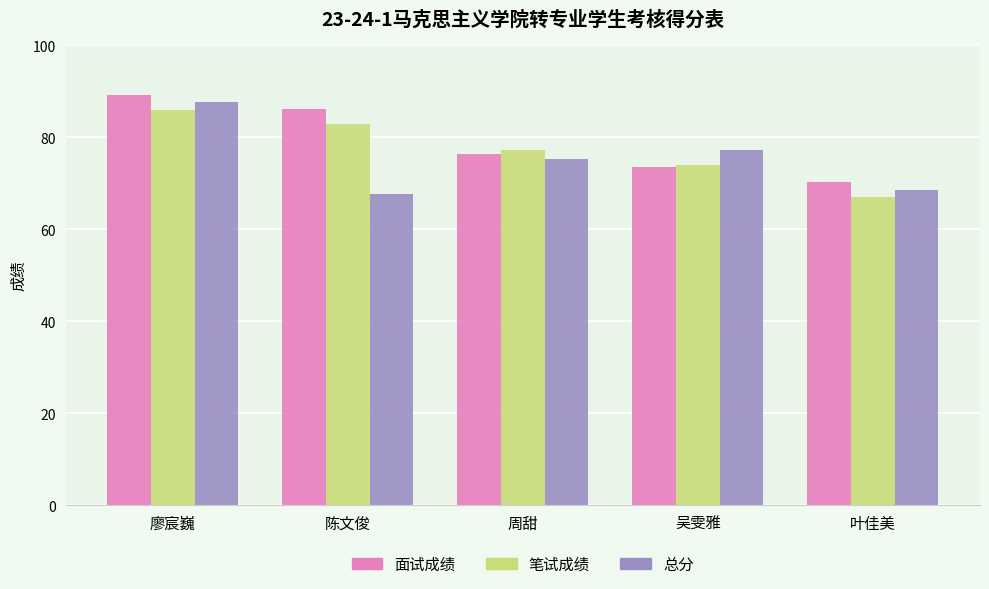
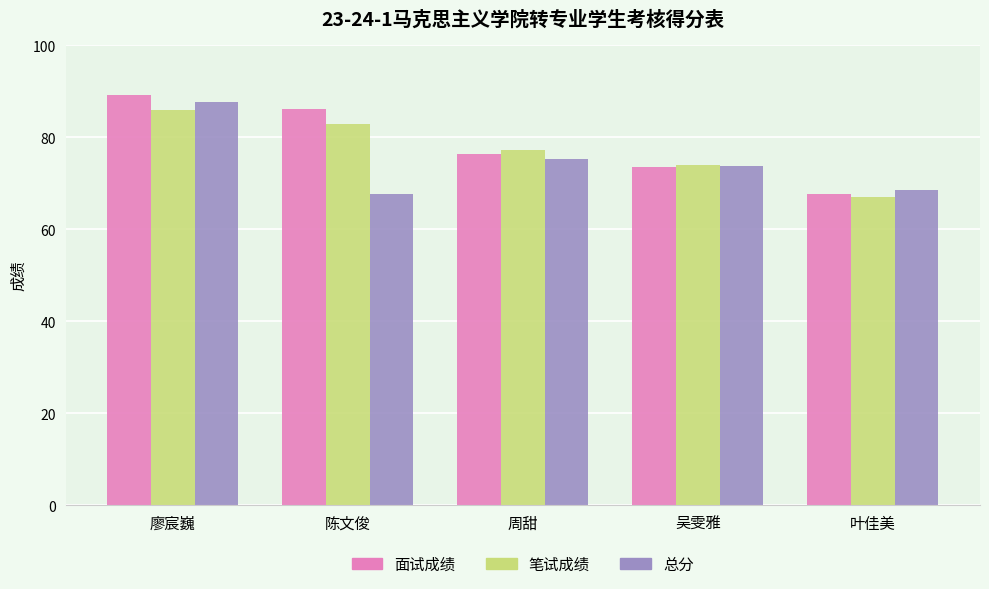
总分, 吴雯雅: 77 -> 74
面试成绩, 叶佳美: 70 -> 68
